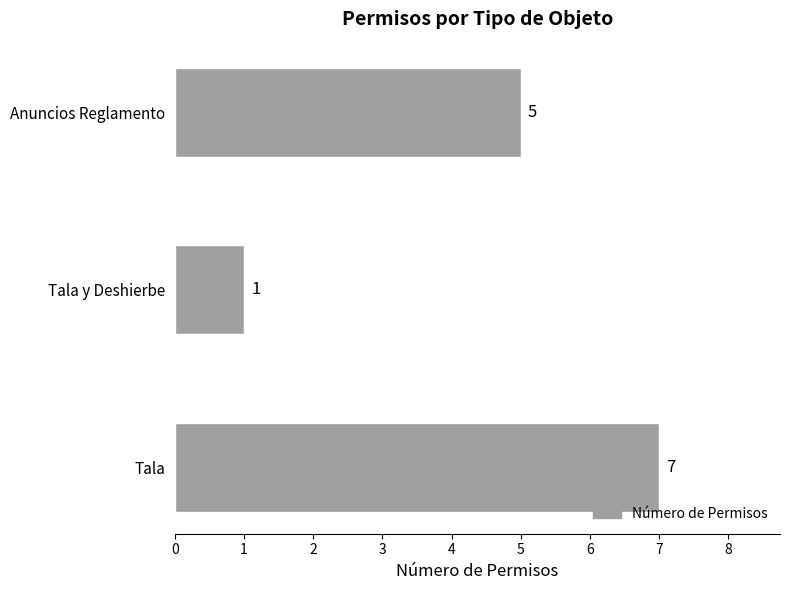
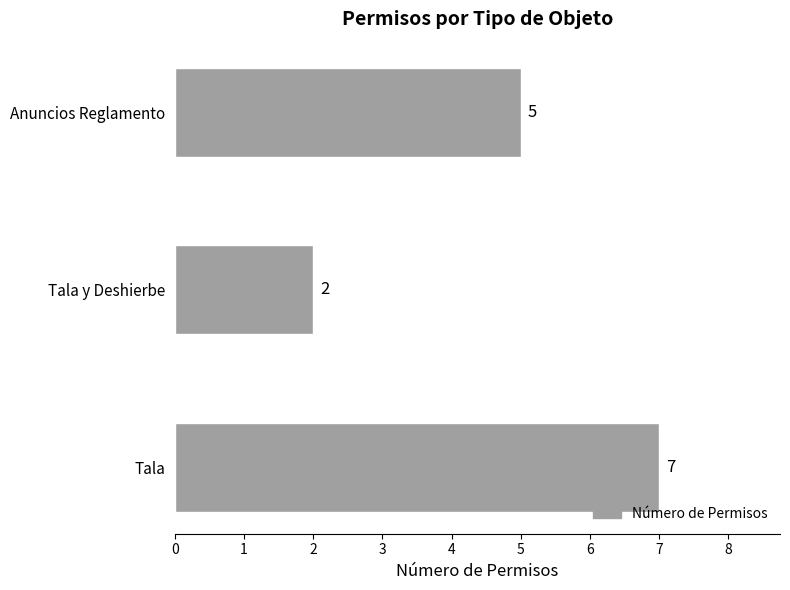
Tala y Deshierbe: 1 -> 2
